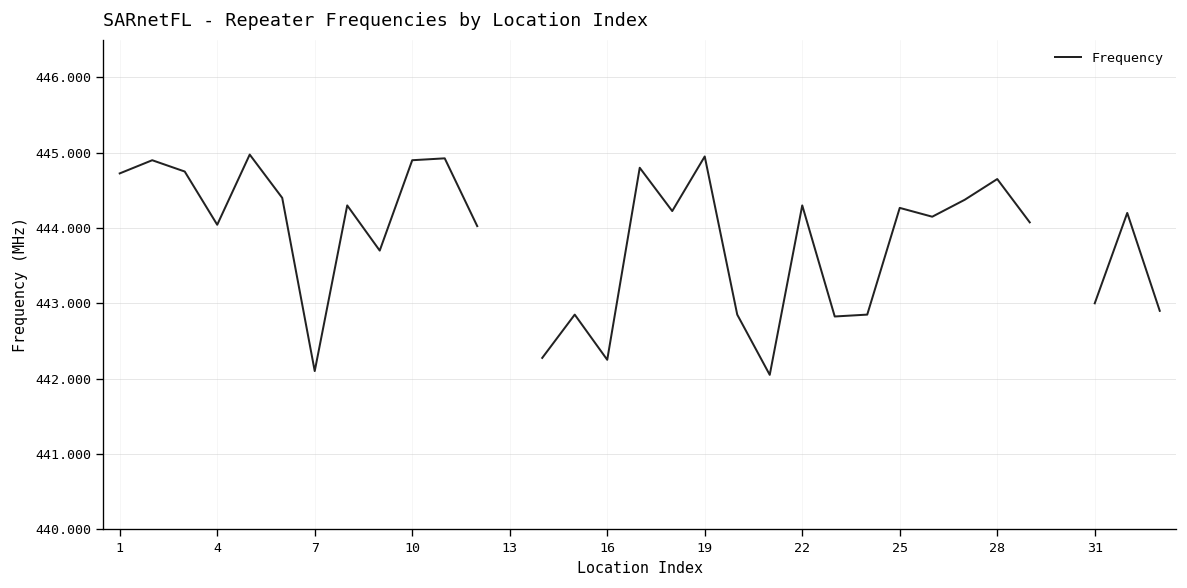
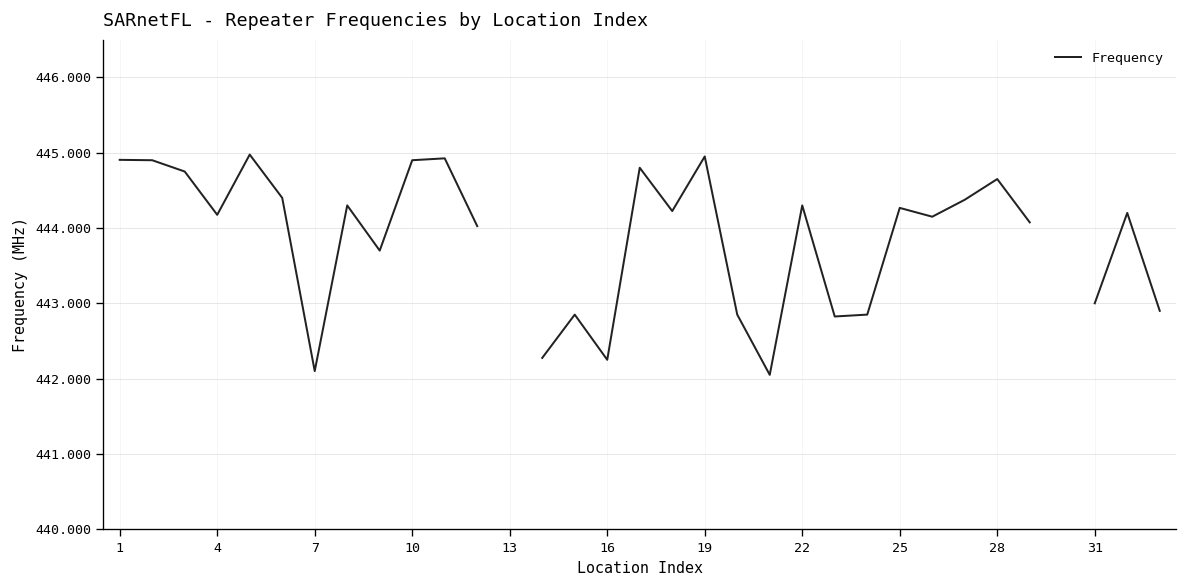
1: 444.7 -> 444.9
4: 444.0 -> 444.2
